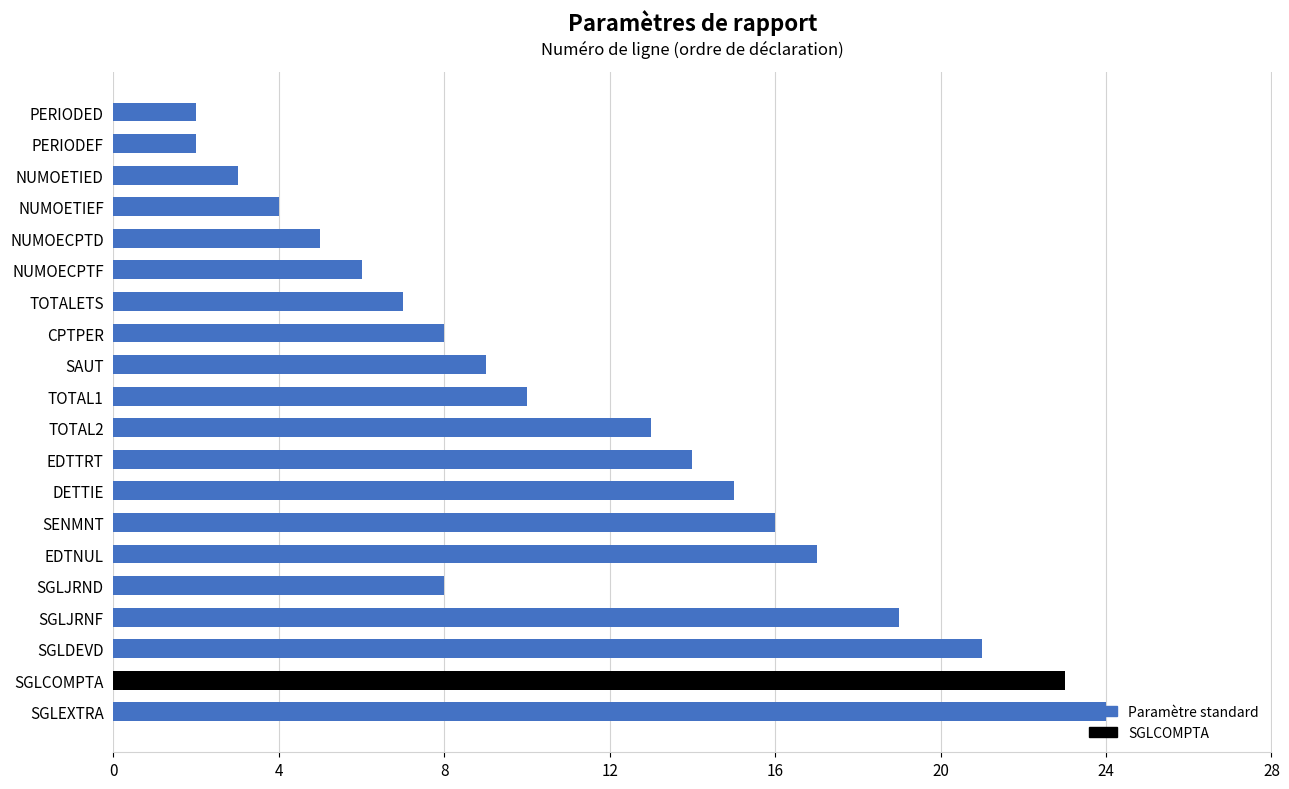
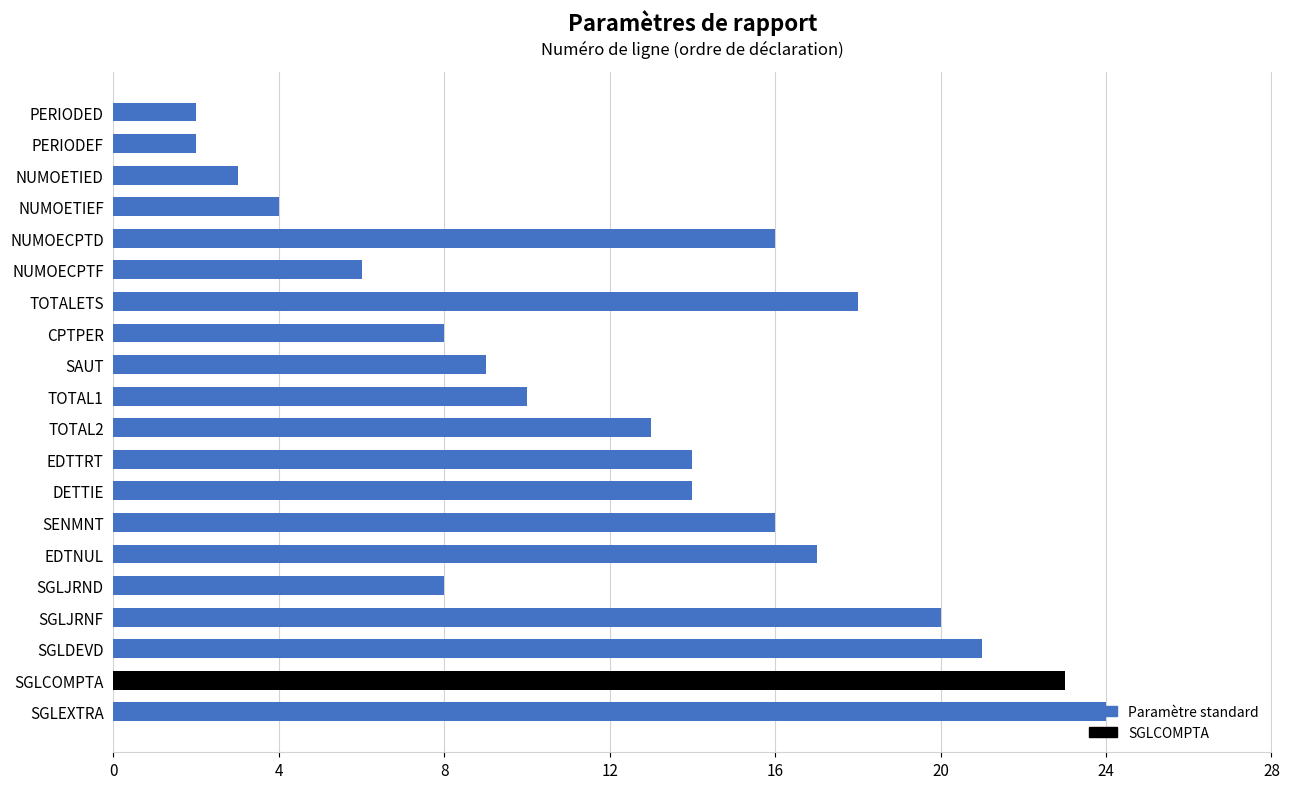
NUMOECPTD: 5 -> 16
TOTALETS: 7 -> 18
DETTIE: 15 -> 14
SGLJRNF: 19 -> 20
